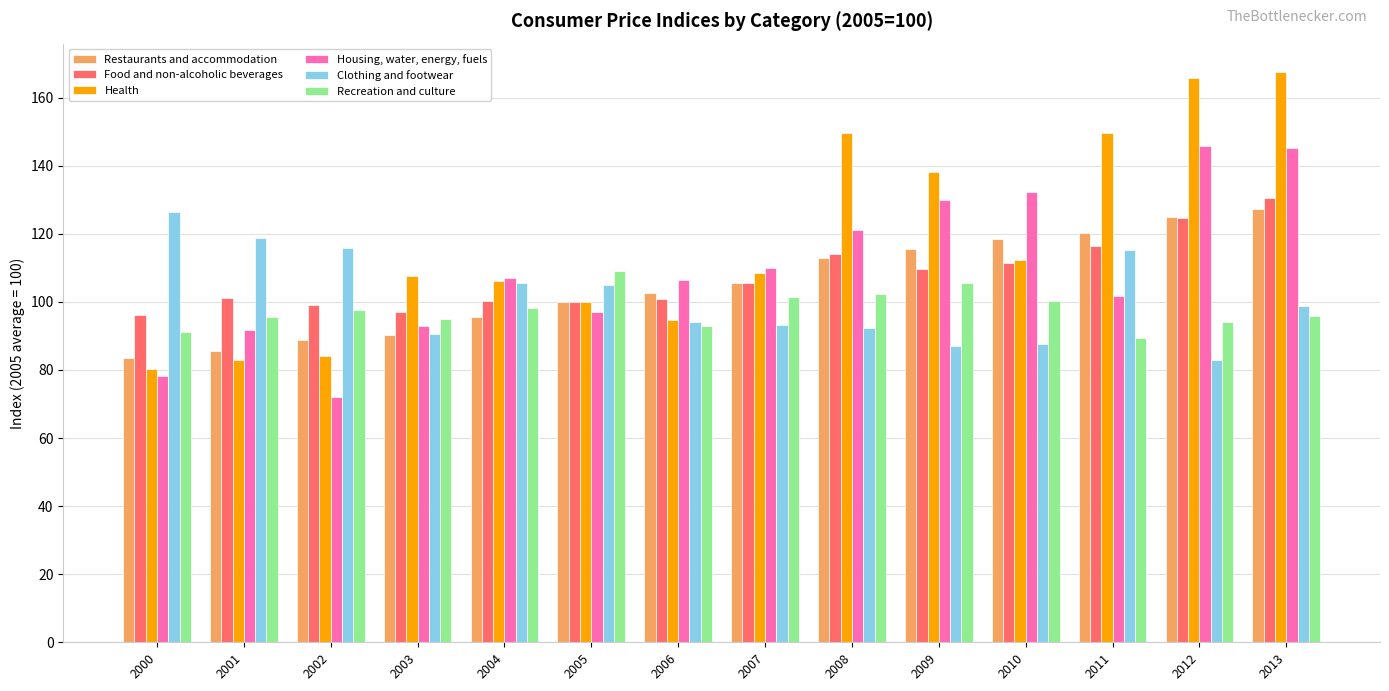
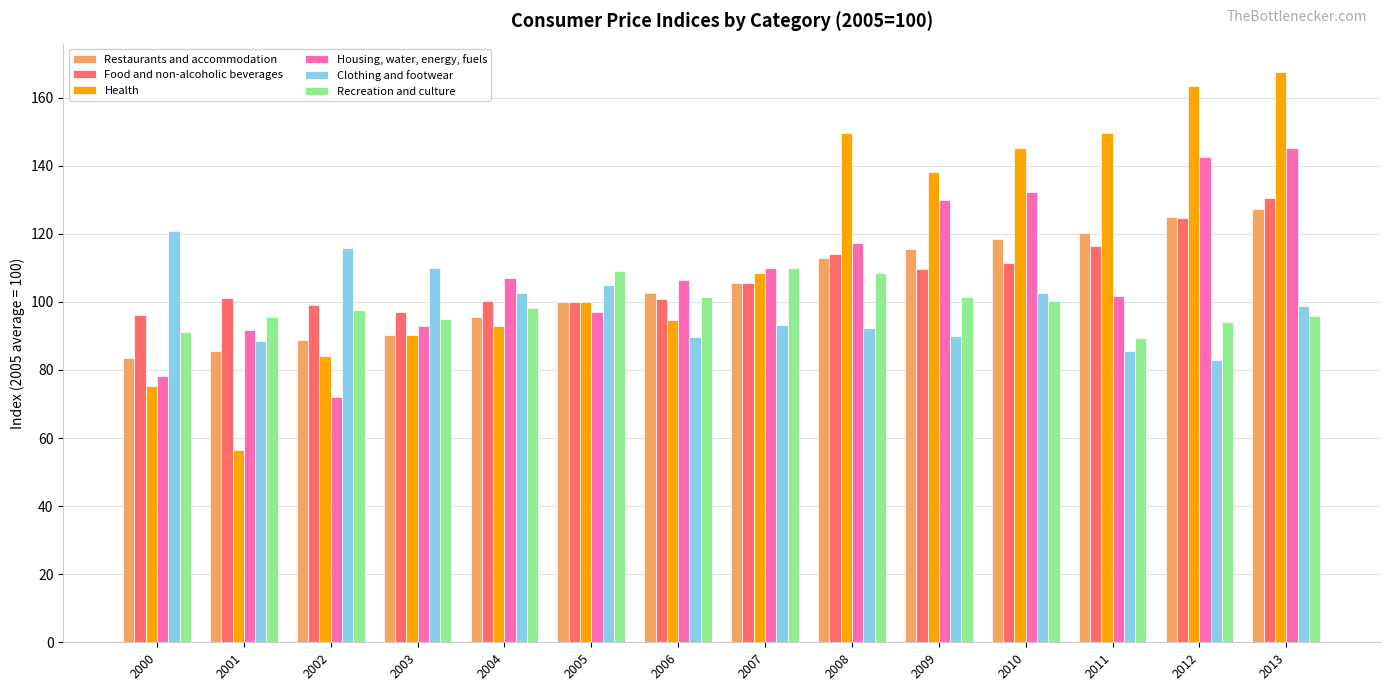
Health, 2000: 80 -> 75
Clothing and footwear, 2000: 126 -> 121
Health, 2001: 83 -> 57
Clothing and footwear, 2001: 119 -> 88
Health, 2003: 108 -> 90
Clothing and footwear, 2003: 91 -> 110
Health, 2004: 106 -> 93
Clothing and footwear, 2004: 106 -> 103
Clothing and footwear, 2006: 94 -> 90
Recreation and culture, 2006: 93 -> 102
Recreation and culture, 2007: 102 -> 110
Housing, water, energy, fuels, 2008: 121 -> 117
Recreation and culture, 2008: 102 -> 109
Clothing and footwear, 2009: 87 -> 90
Recreation and culture, 2009: 106 -> 101
Health, 2010: 112 -> 145
Clothing and footwear, 2010: 88 -> 103
Clothing and footwear, 2011: 115 -> 86
Health, 2012: 166 -> 164
Housing, water, energy, fuels, 2012: 146 -> 143
